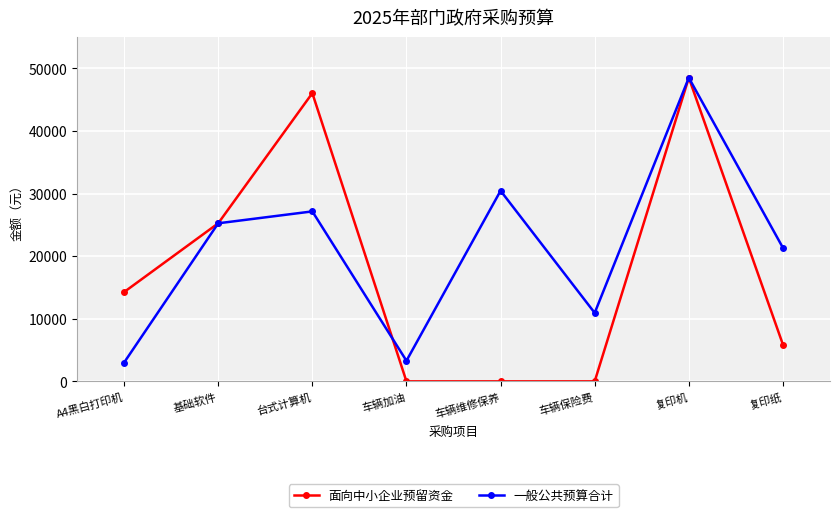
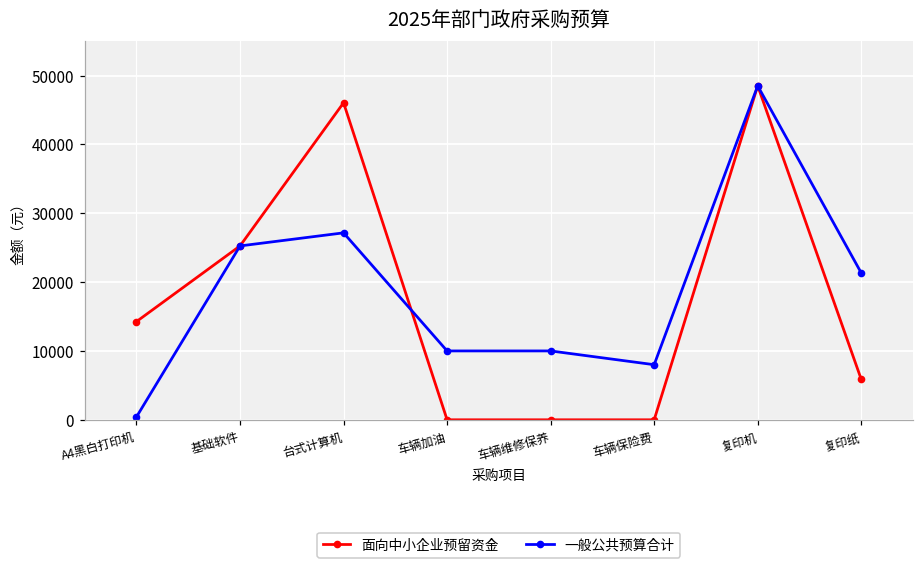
一般公共预算合计, A4黑白打印机: 3000 -> 0
一般公共预算合计, 车辆加油: 3000 -> 10000
一般公共预算合计, 车辆维修保养: 30000 -> 10000
一般公共预算合计, 车辆保险费: 11000 -> 8000
